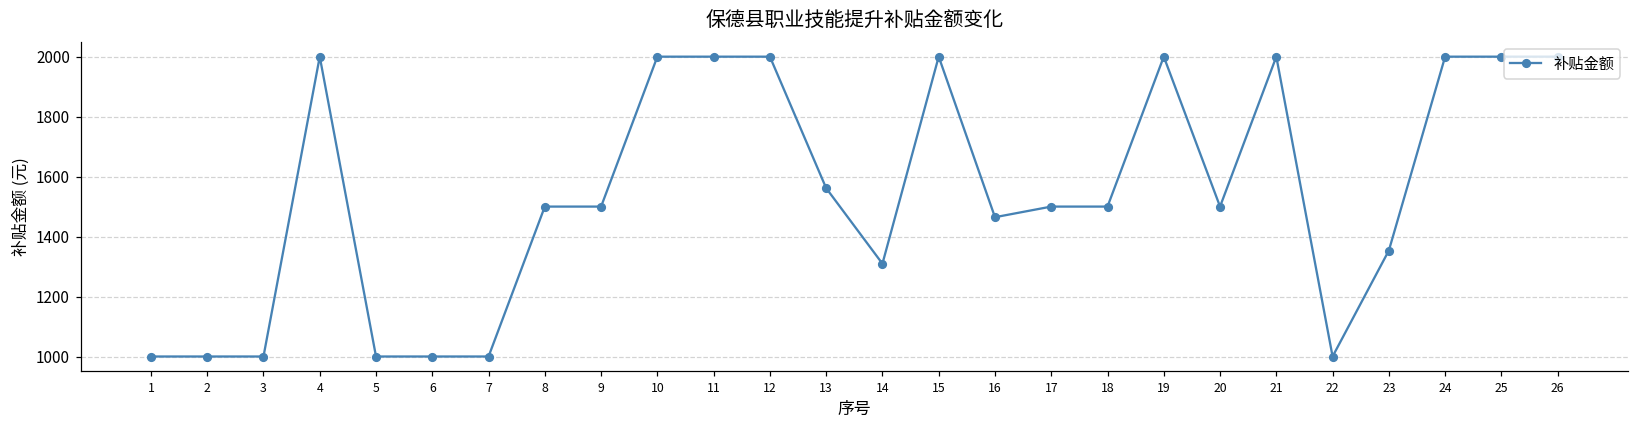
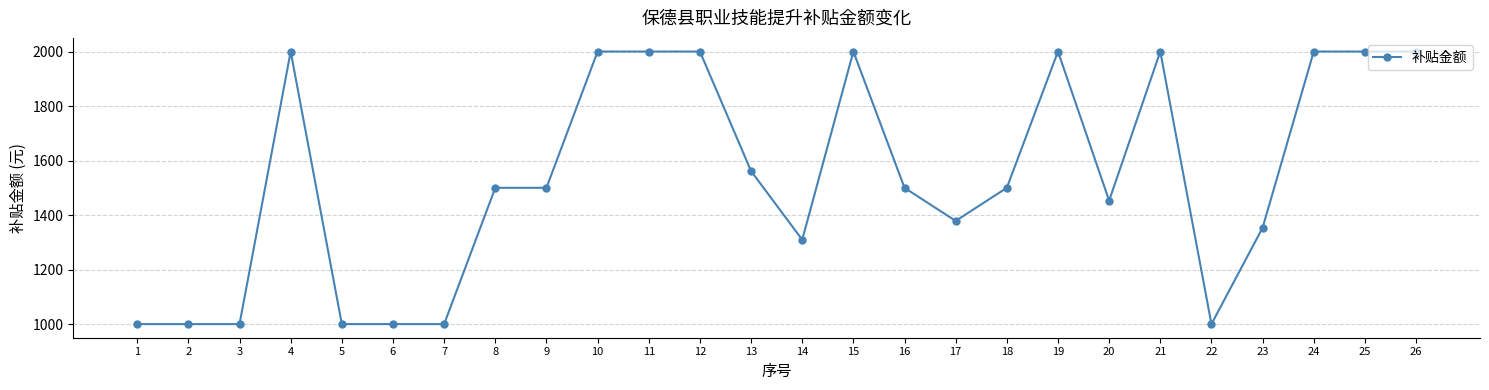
16: 1460 -> 1500
17: 1500 -> 1380
20: 1500 -> 1450
